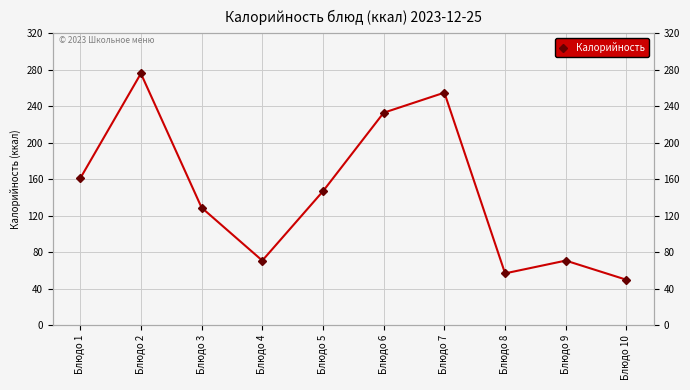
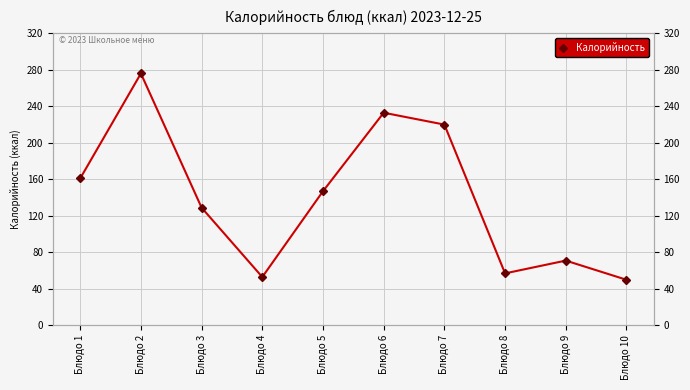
Блюдо 4: 70 -> 50
Блюдо 7: 260 -> 220
